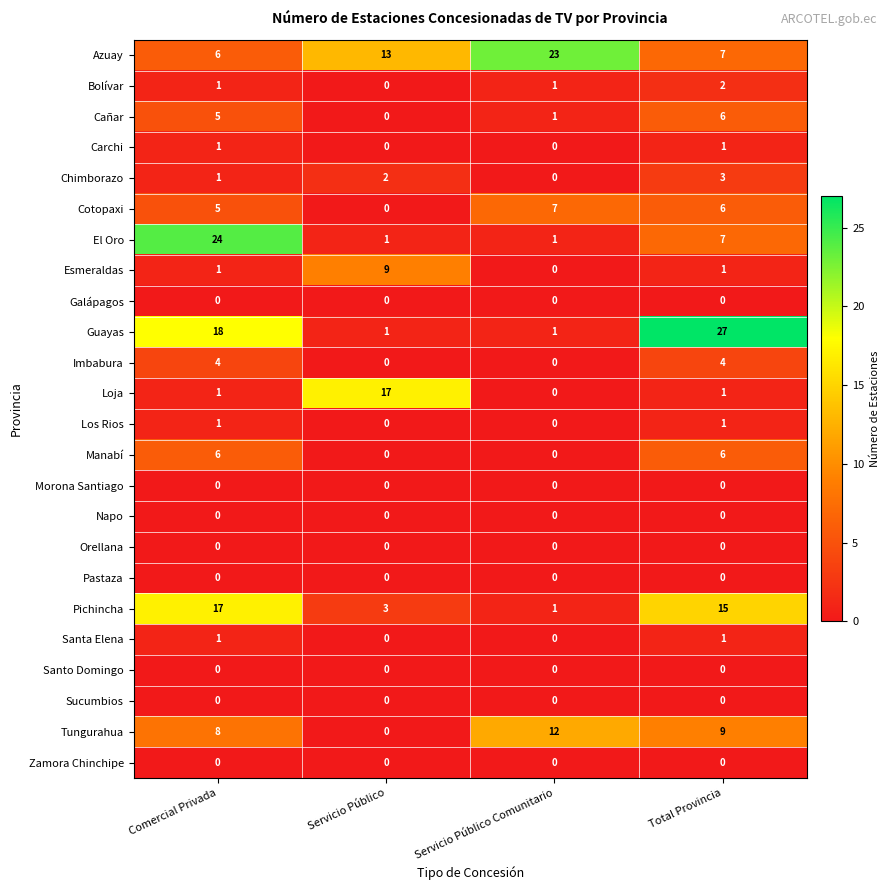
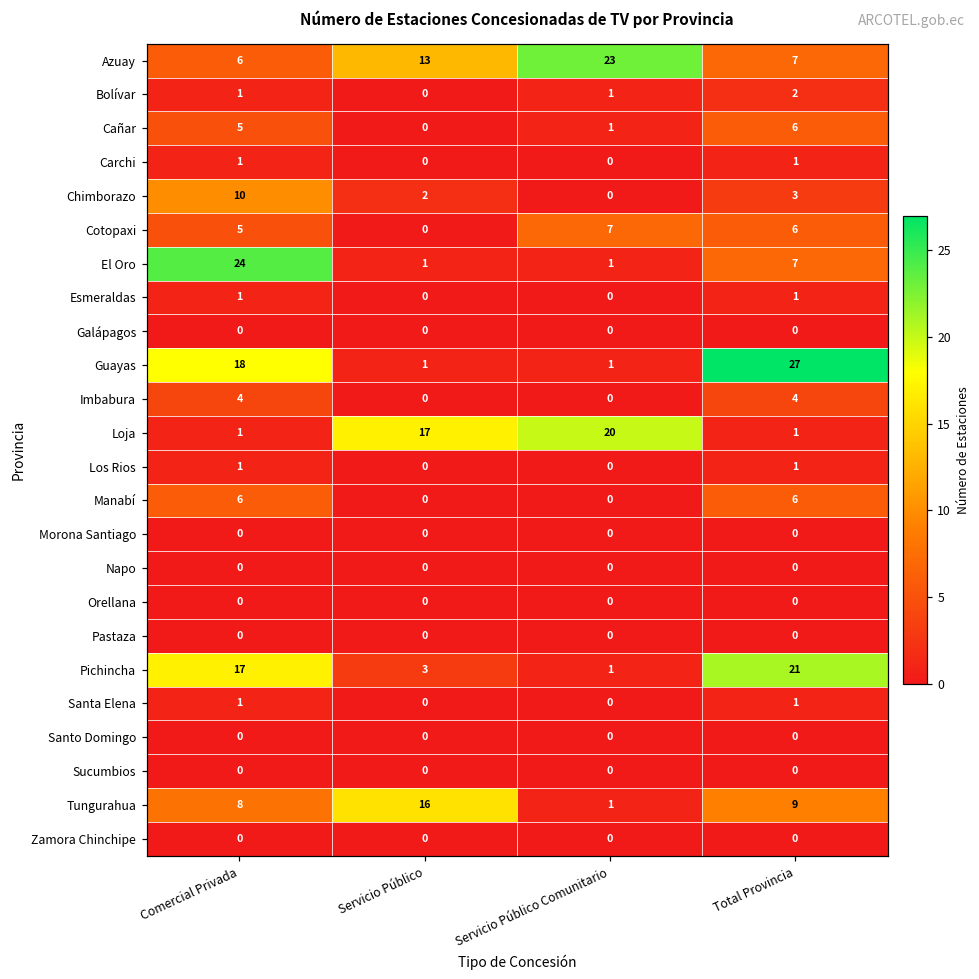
Chimborazo, Comercial Privada: 1 -> 10
Esmeraldas, Servicio Público: 9 -> 0
Loja, Servicio Público Comunitario: 0 -> 20
Pichincha, Total Provincia: 15 -> 21
Tungurahua, Servicio Público: 0 -> 16
Tungurahua, Servicio Público Comunitario: 12 -> 1
